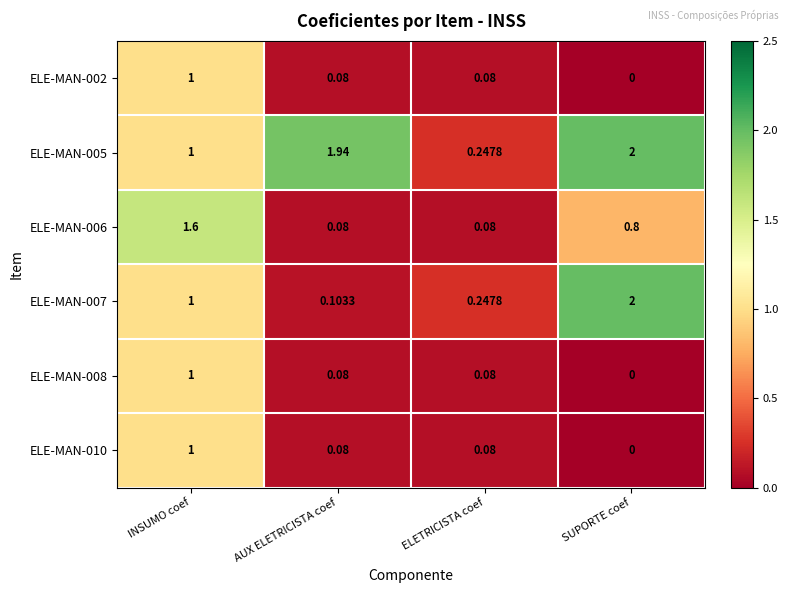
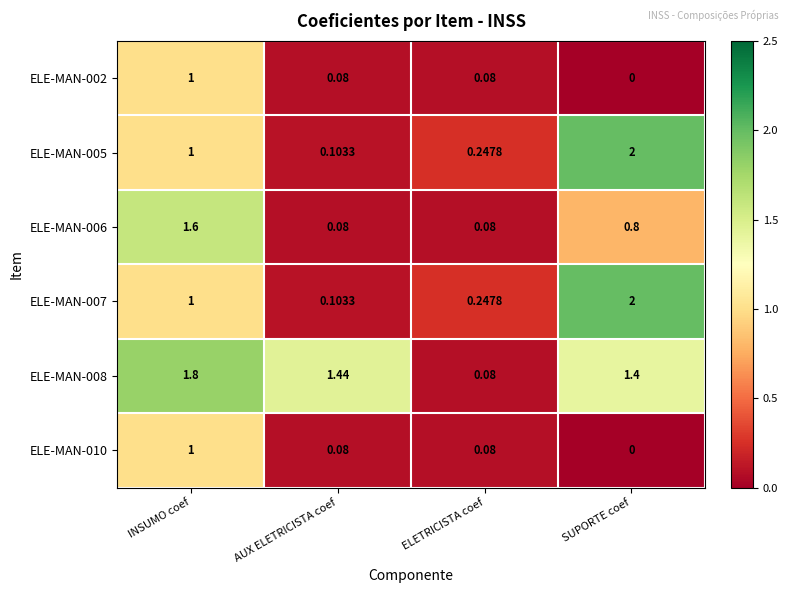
ELE-MAN-005, AUX ELETRICISTA coef: 1.94 -> 0.1033
ELE-MAN-008, INSUMO coef: 1 -> 1.8
ELE-MAN-008, AUX ELETRICISTA coef: 0.08 -> 1.44
ELE-MAN-008, SUPORTE coef: 0 -> 1.4
